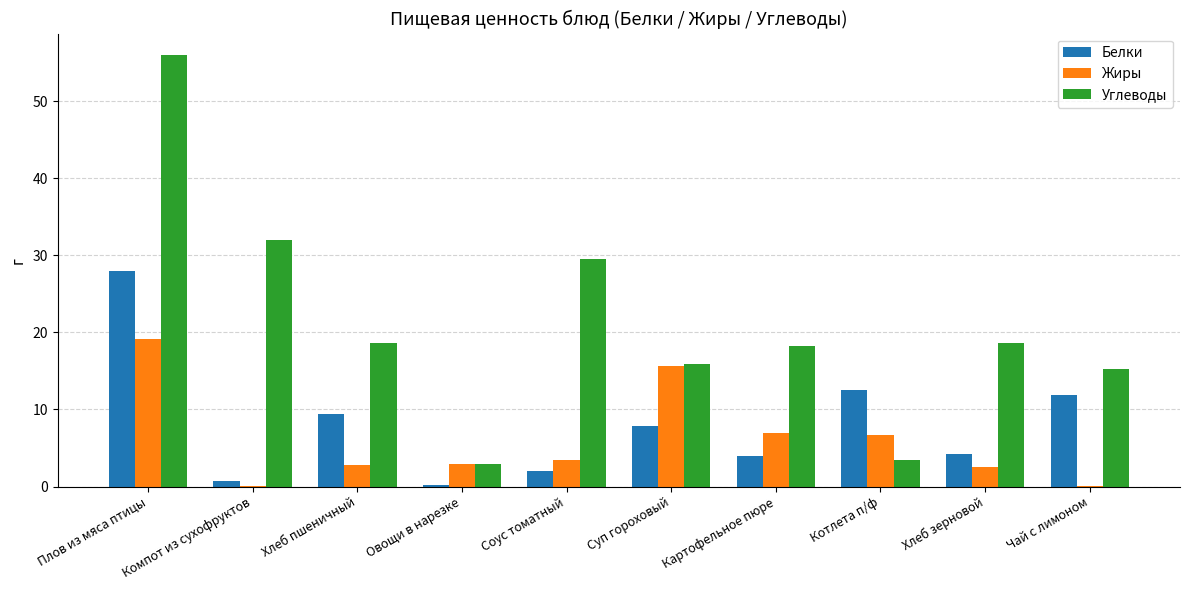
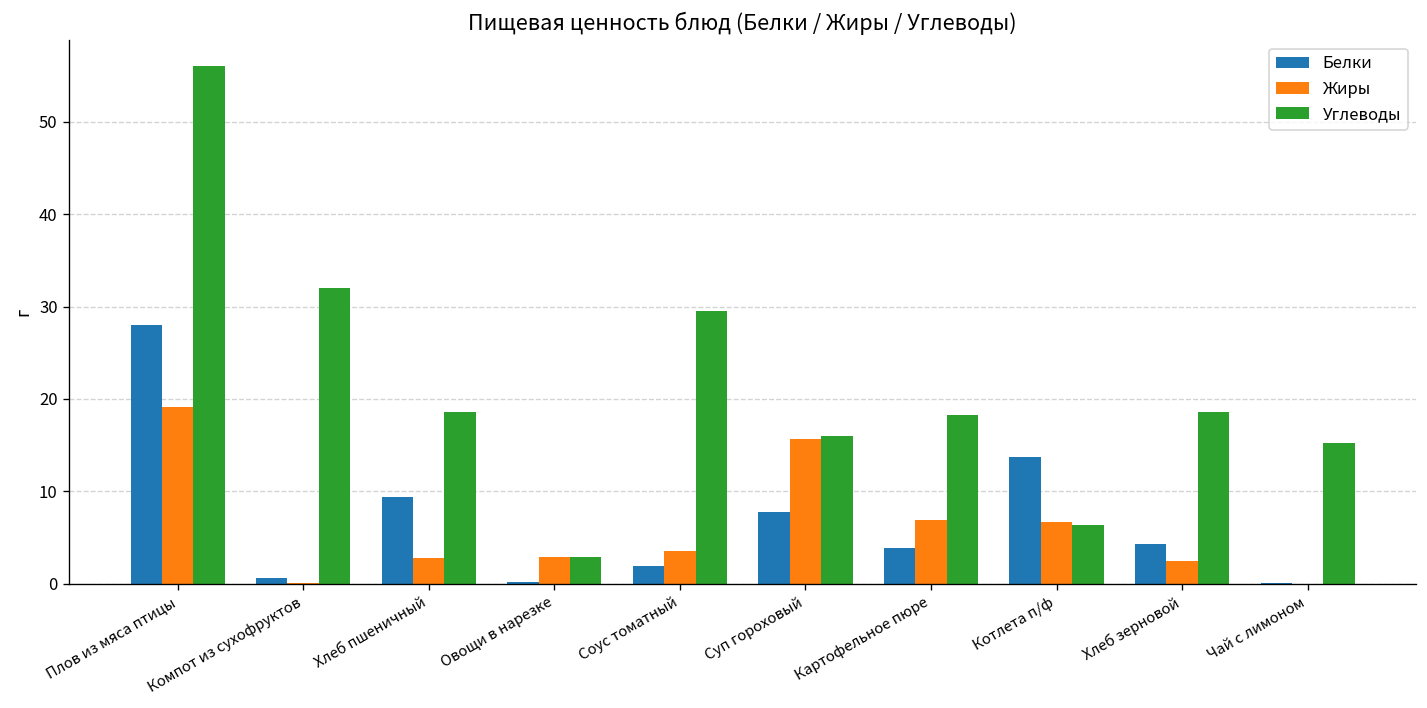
Белки, Котлета п/ф: 13 -> 14
Углеводы, Котлета п/ф: 3 -> 6
Белки, Чай с лимоном: 12 -> 0
